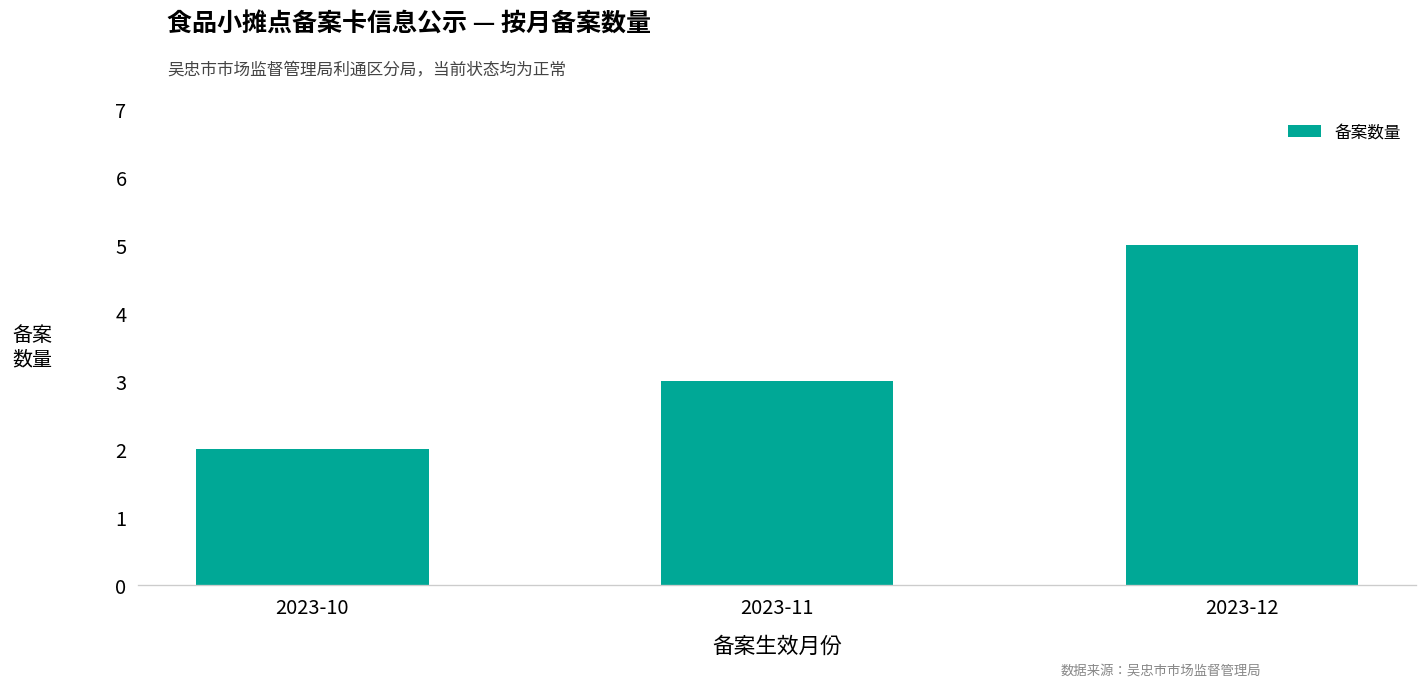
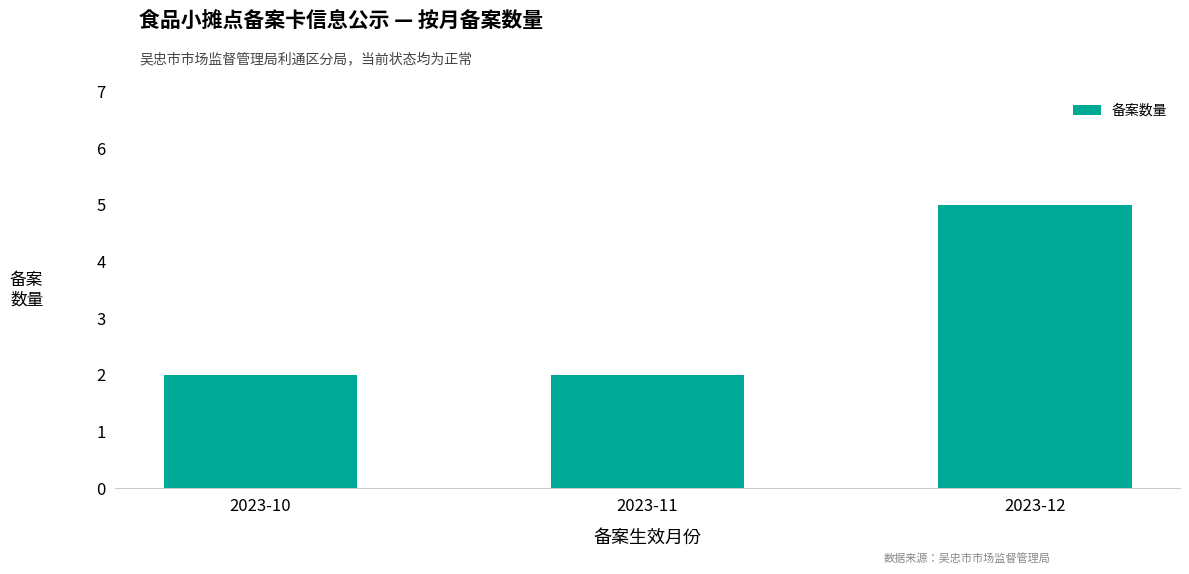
2023-11: 3 -> 2
